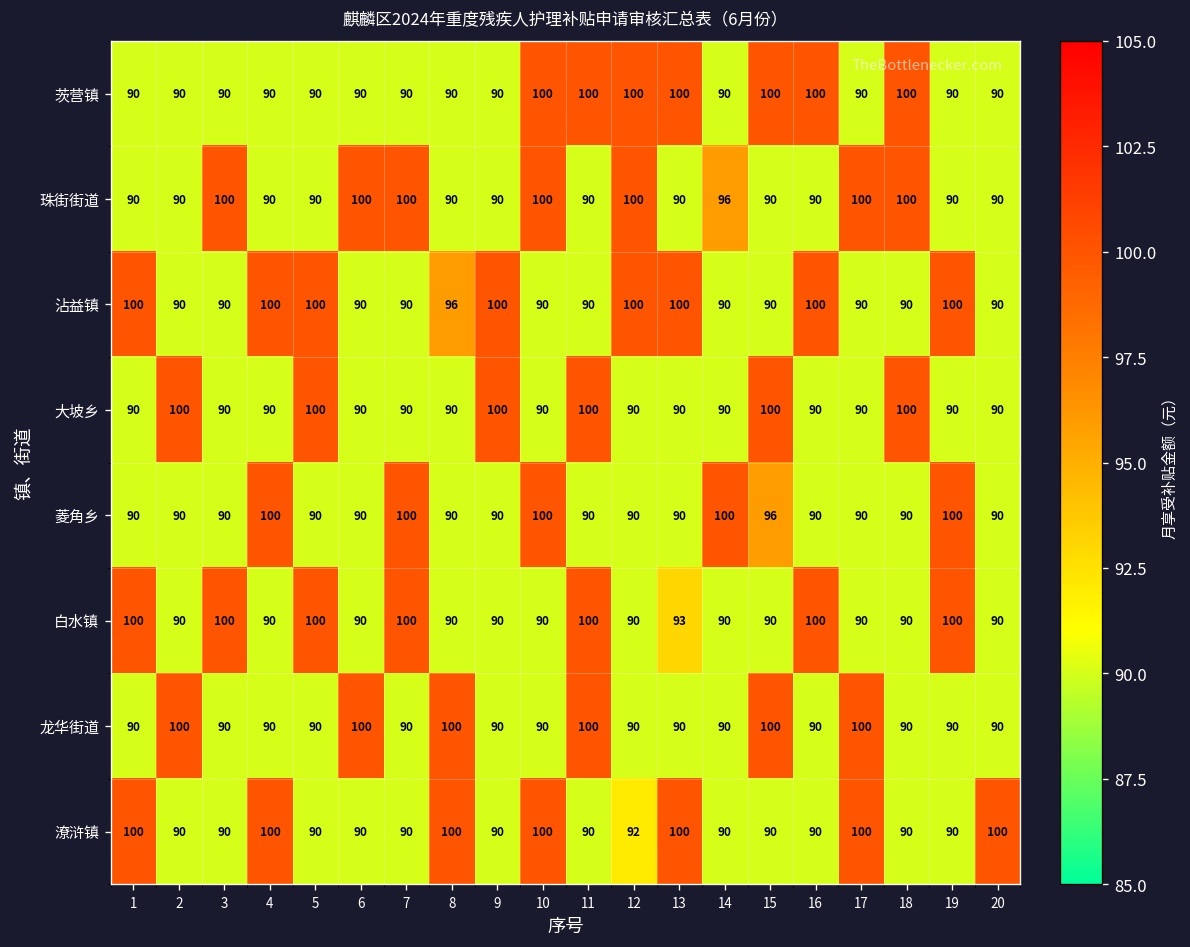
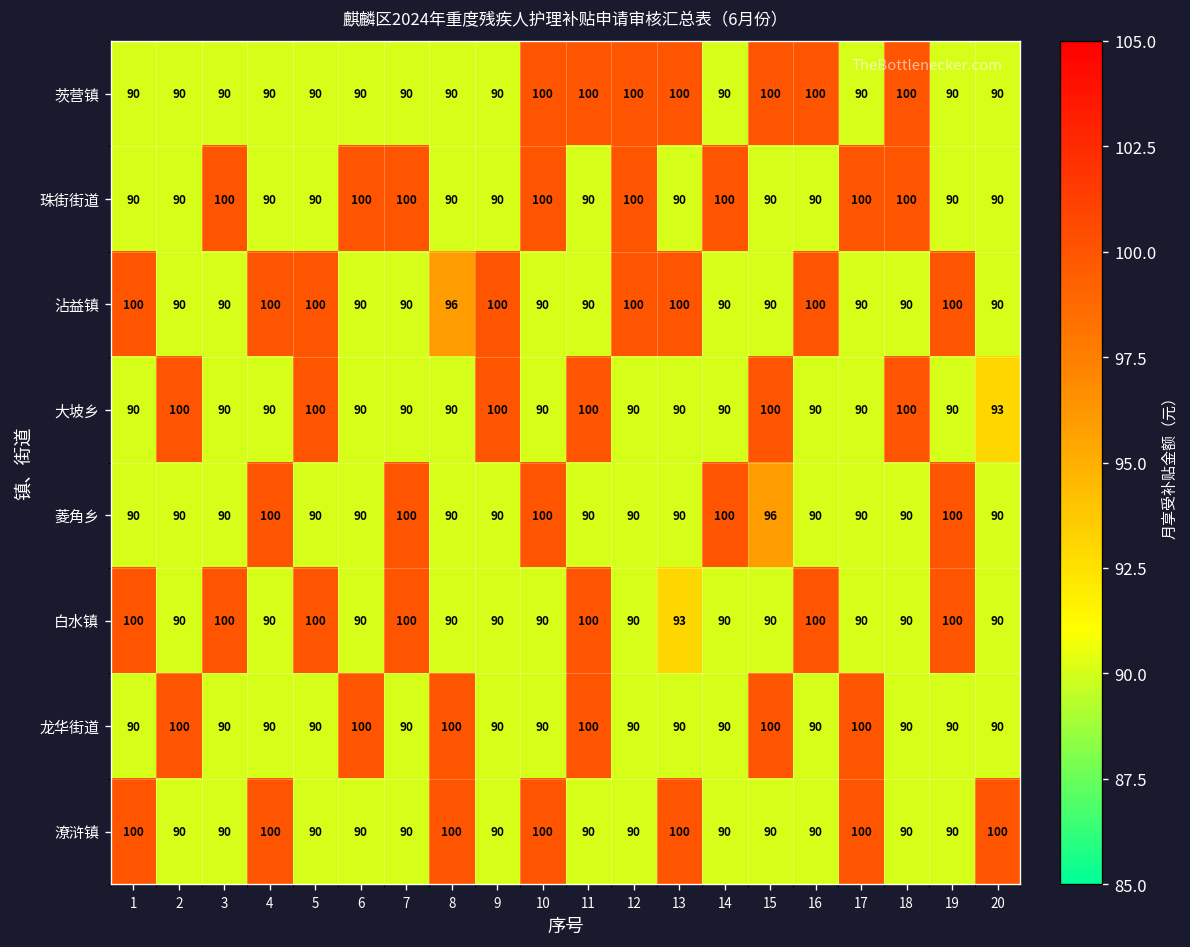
珠街街道, 14: 96 -> 100
大坡乡, 20: 90 -> 93
潦浒镇, 12: 92 -> 90
